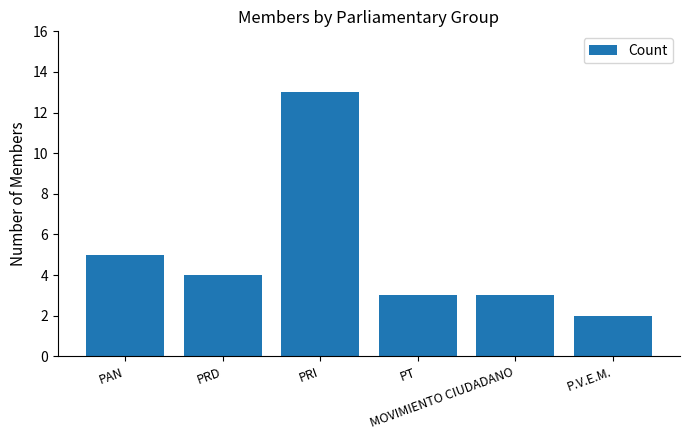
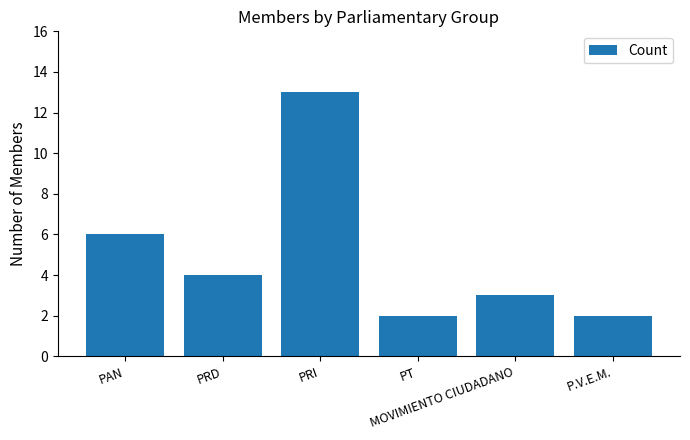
PAN: 5 -> 6
PT: 3 -> 2
